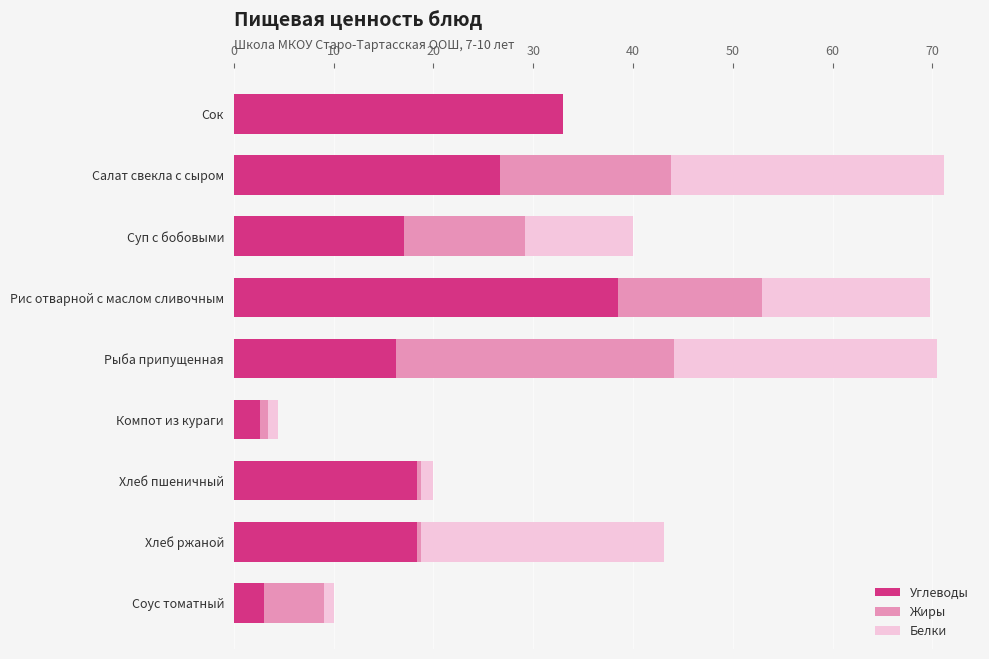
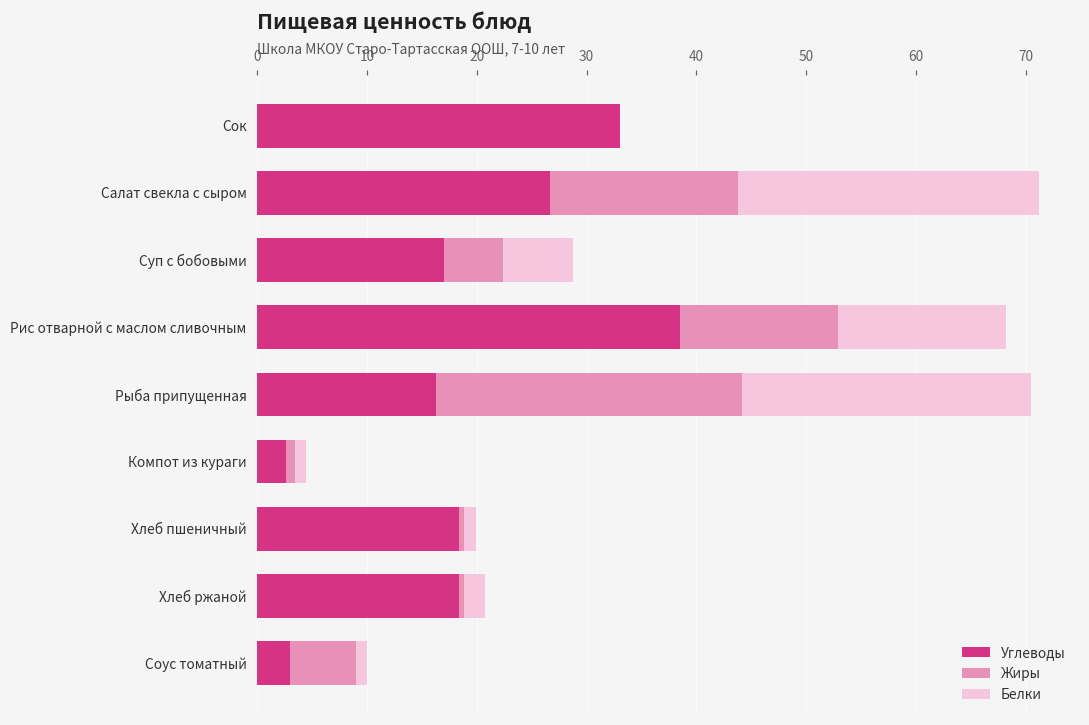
Жиры, Суп с бобовыми: 12 -> 5
Белки, Суп с бобовыми: 11 -> 6
Белки, Рис отварной с маслом сливочным: 17 -> 15
Белки, Хлеб ржаной: 24 -> 2
